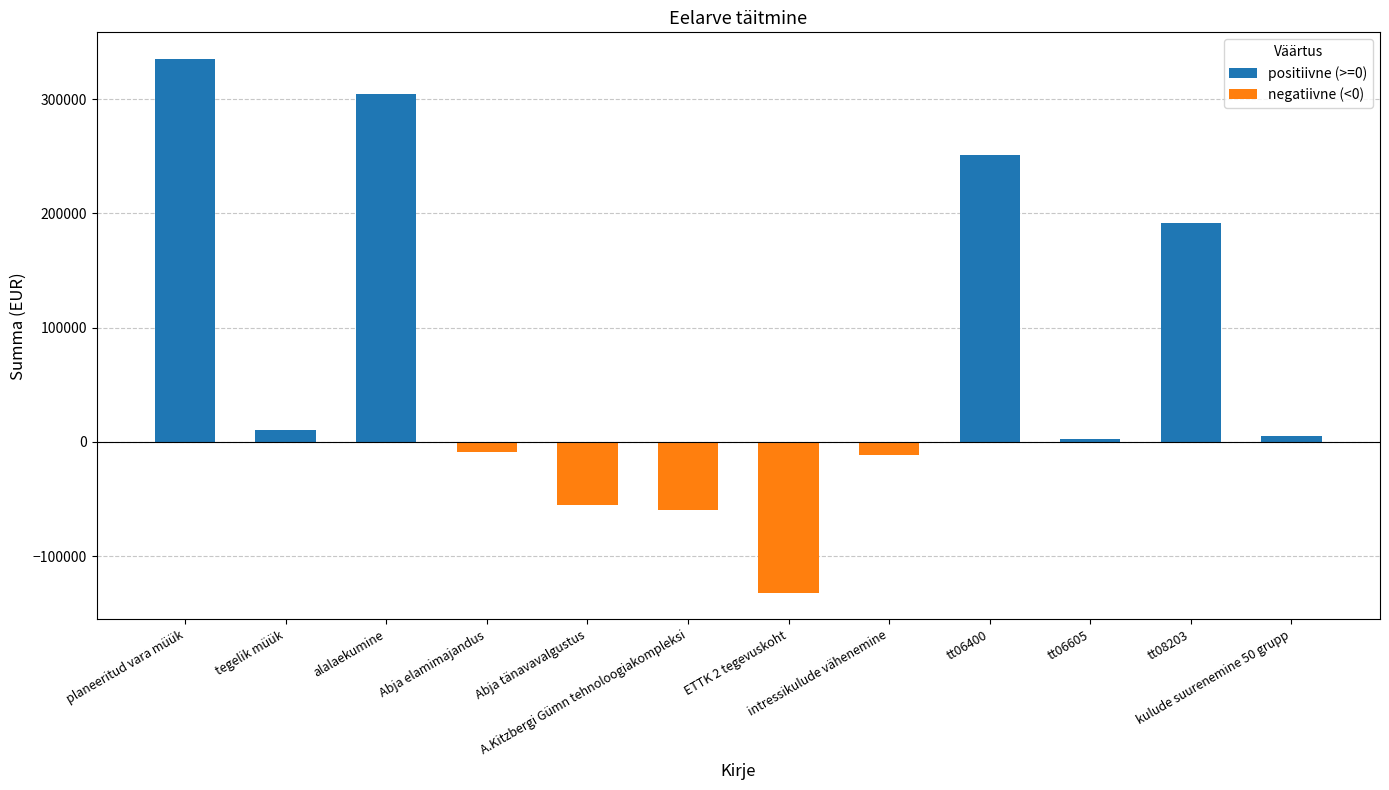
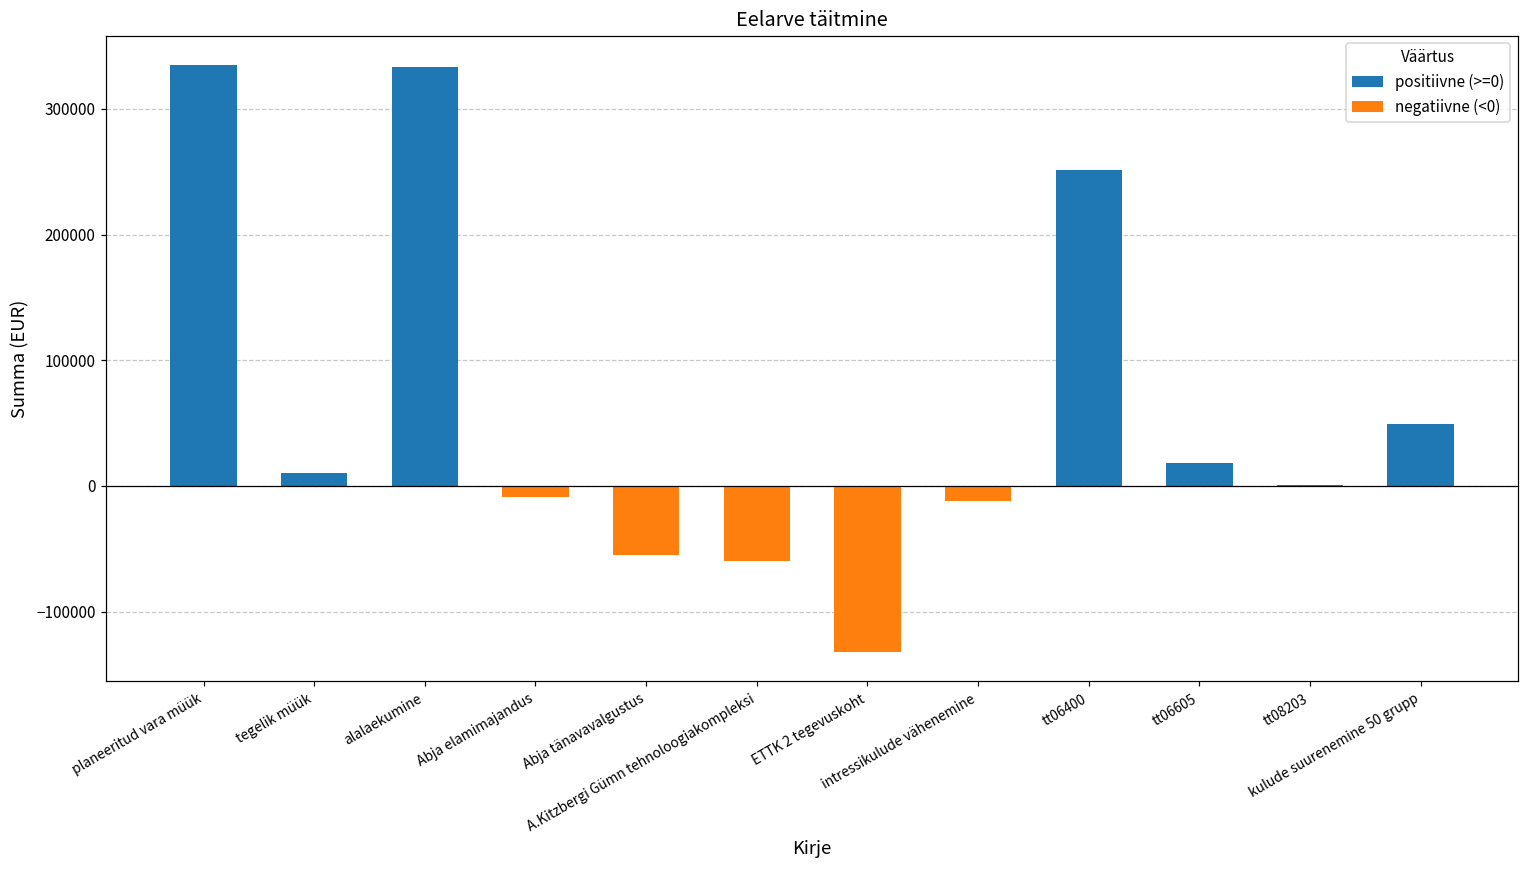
alalaekumine: 304000 -> 334000
tt06605: 2000 -> 18000
tt08203: 192000 -> 1000
kulude suurenemine 50 grupp: 5000 -> 50000
